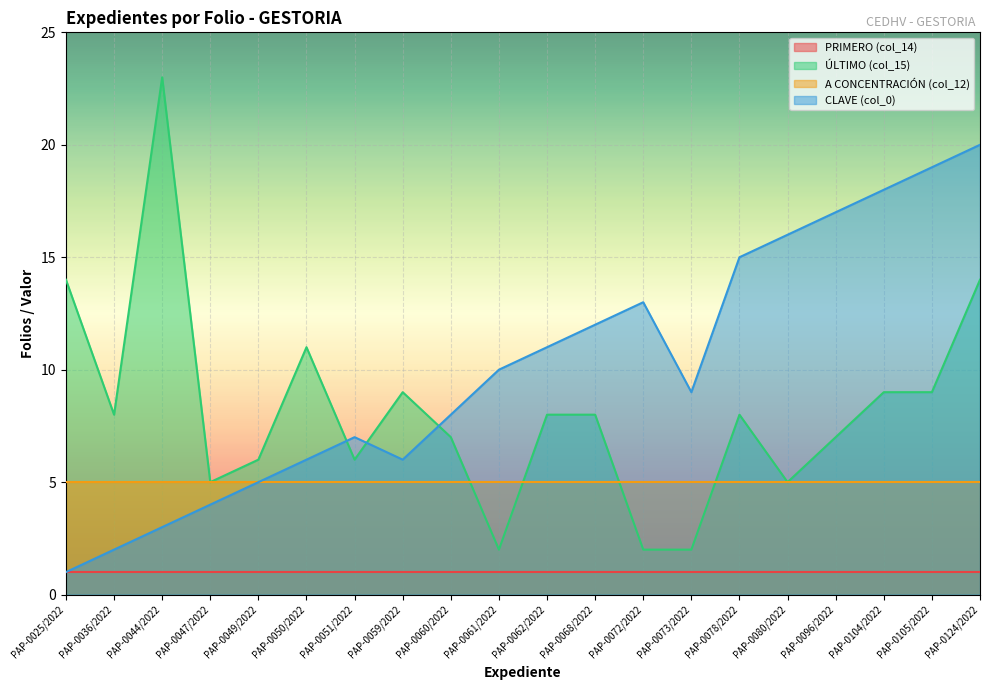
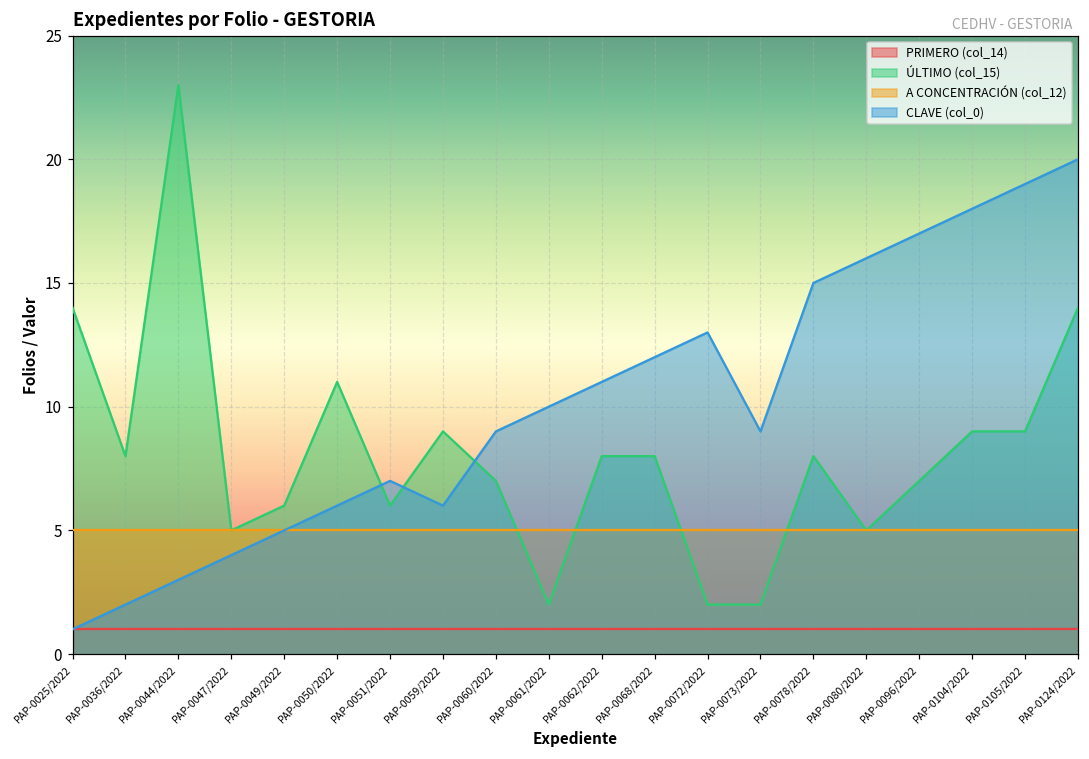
CLAVE (col_0), PAP-0060/2022: 8 -> 9
